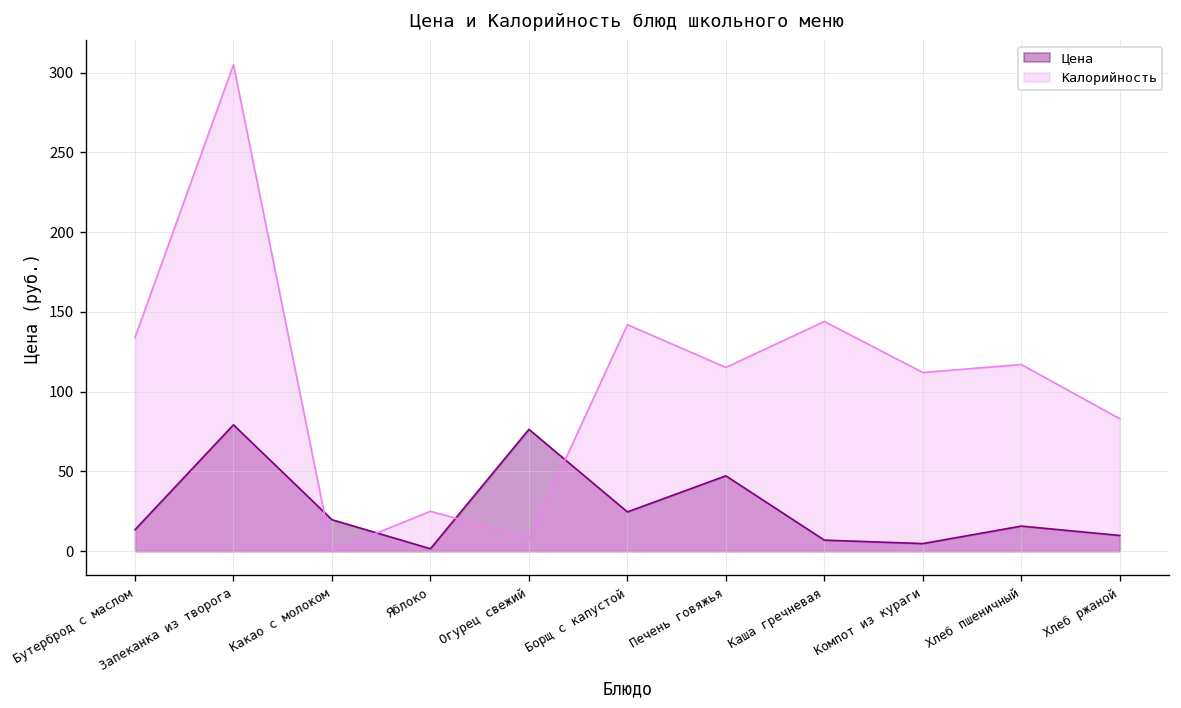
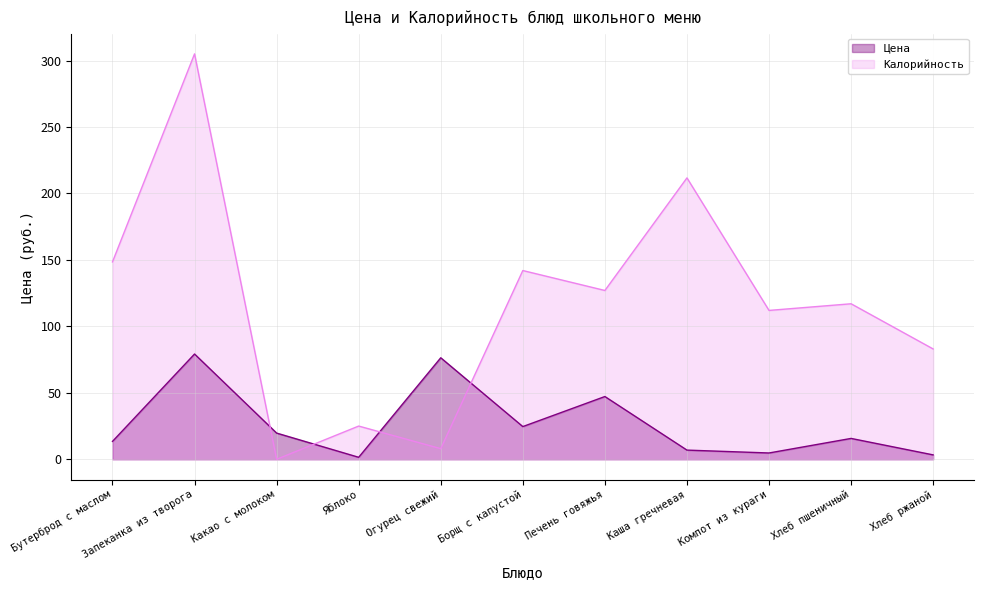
Калорийность, Бутерброд с маслом: 134 -> 149
Калорийность, Печень говяжья: 115 -> 127
Калорийность, Каша гречневая: 144 -> 212
Цена, Хлеб ржаной: 10 -> 3
